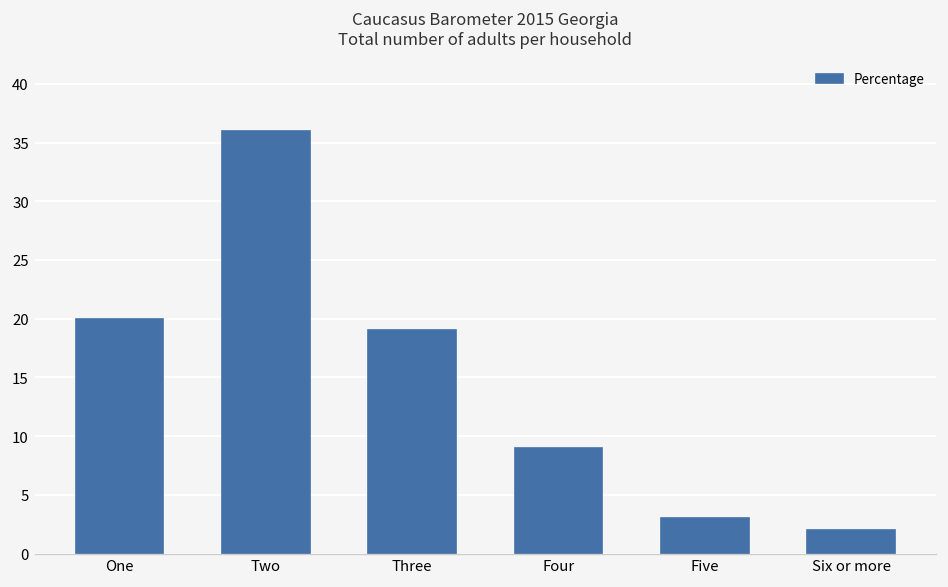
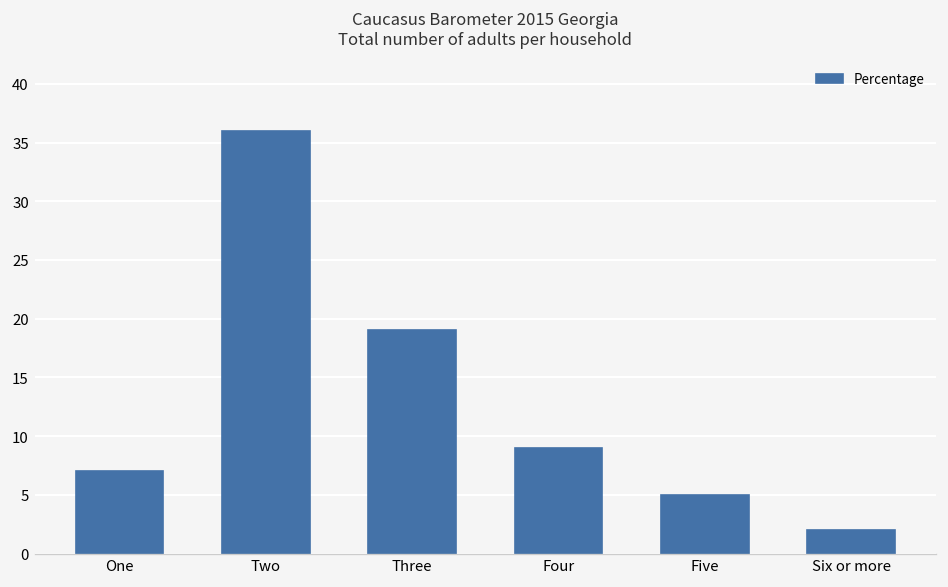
One: 20 -> 7
Five: 3 -> 5
